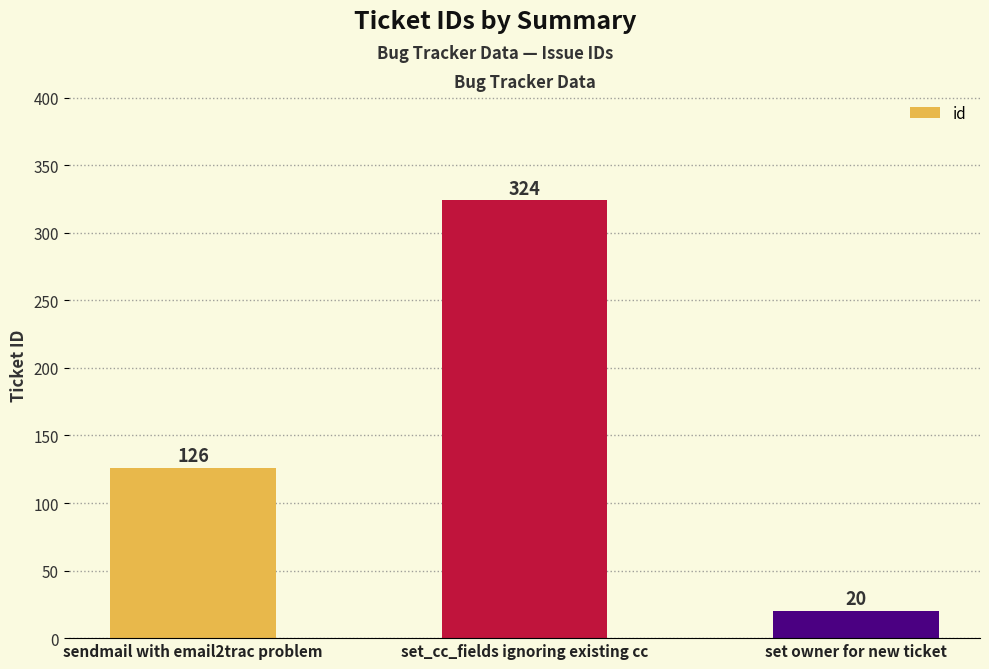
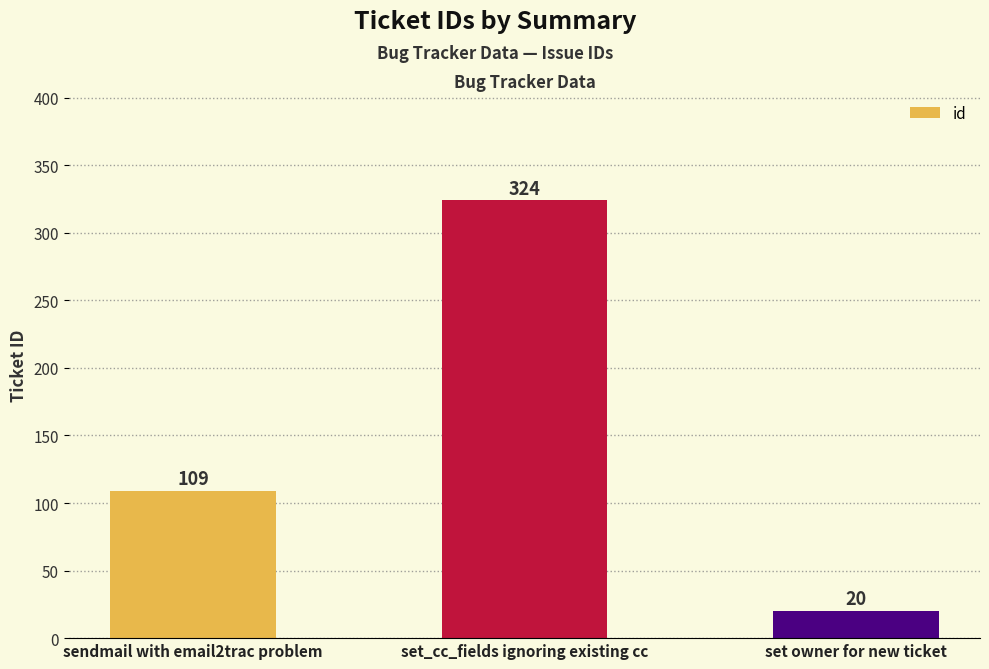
sendmail with email2trac problem: 126 -> 109
